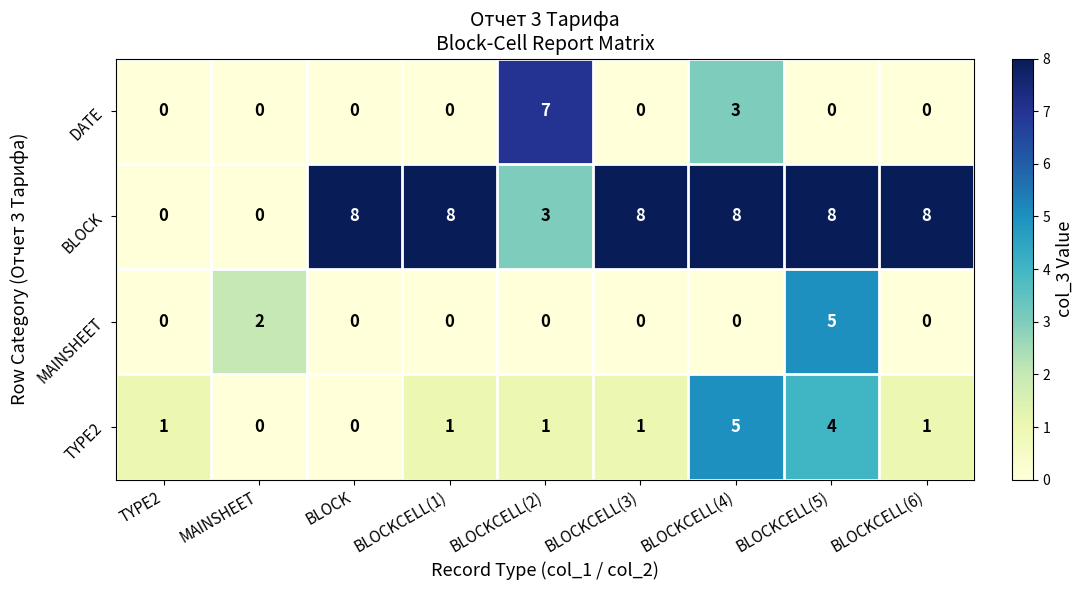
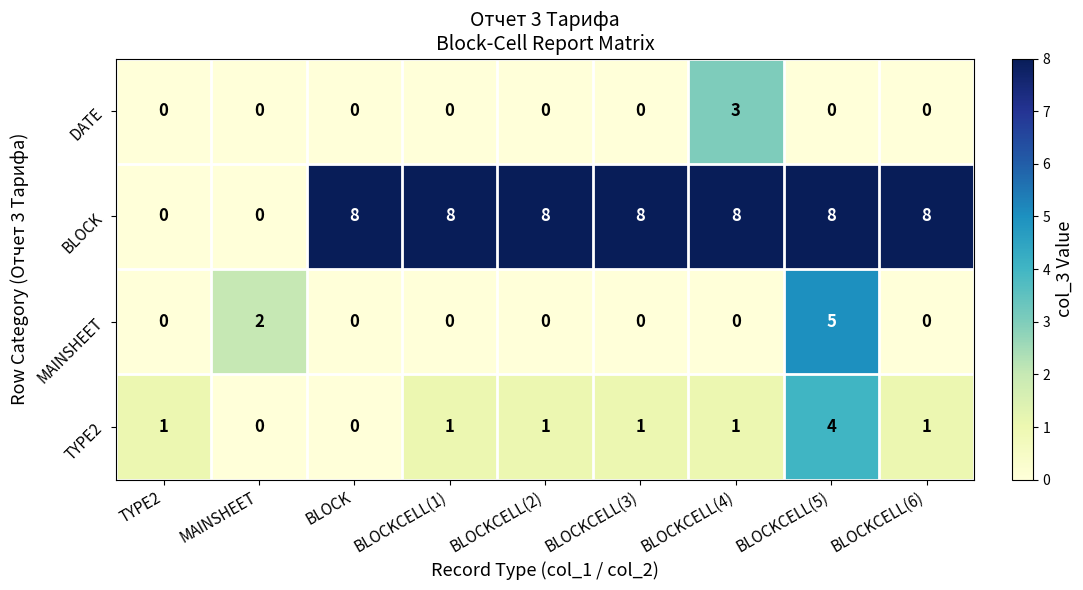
DATE, BLOCKCELL(2): 7 -> 0
BLOCK, BLOCKCELL(2): 3 -> 8
TYPE2, BLOCKCELL(4): 5 -> 1
